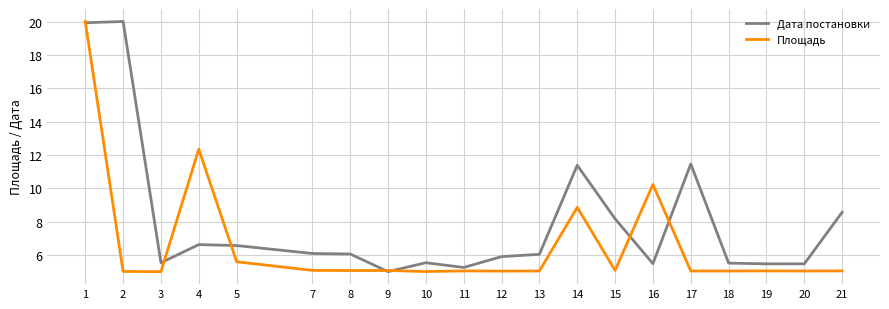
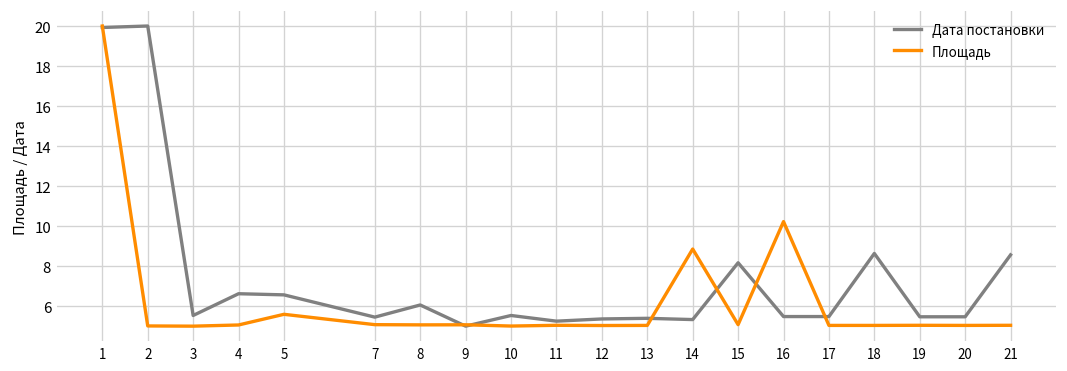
Площадь, 4: 12.3 -> 5.1
Дата постановки, 7: 6.1 -> 5.5
Дата постановки, 12: 5.9 -> 5.4
Дата постановки, 13: 6.0 -> 5.4
Дата постановки, 14: 11.4 -> 5.3
Дата постановки, 17: 11.5 -> 5.5
Дата постановки, 18: 5.5 -> 8.6
